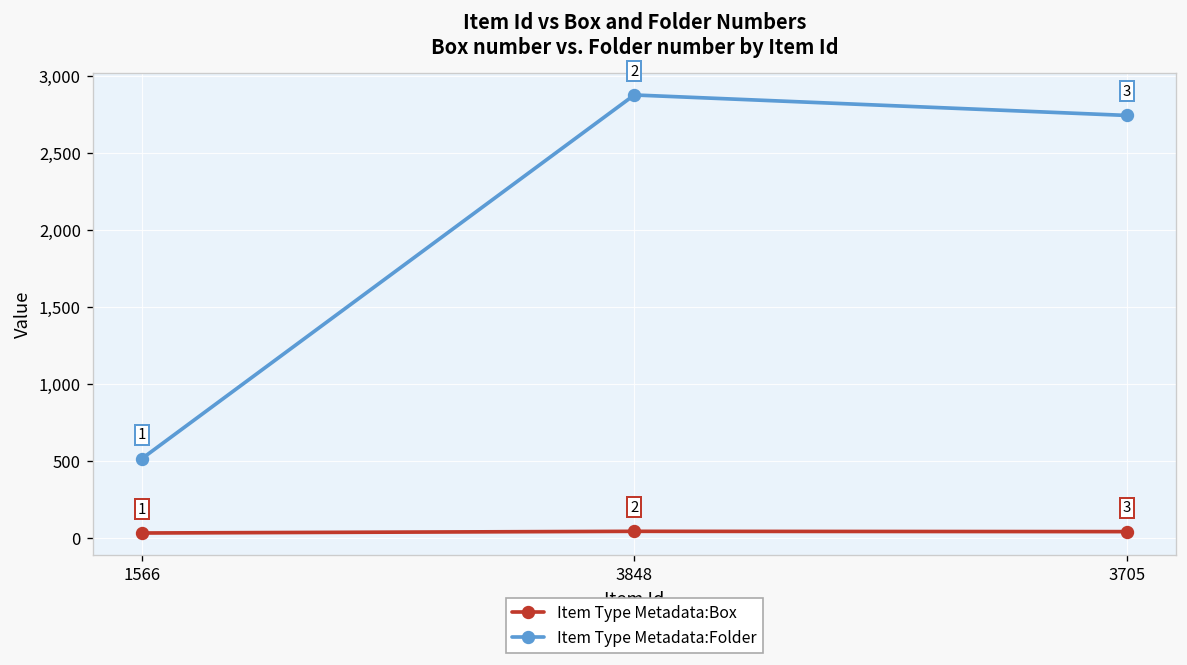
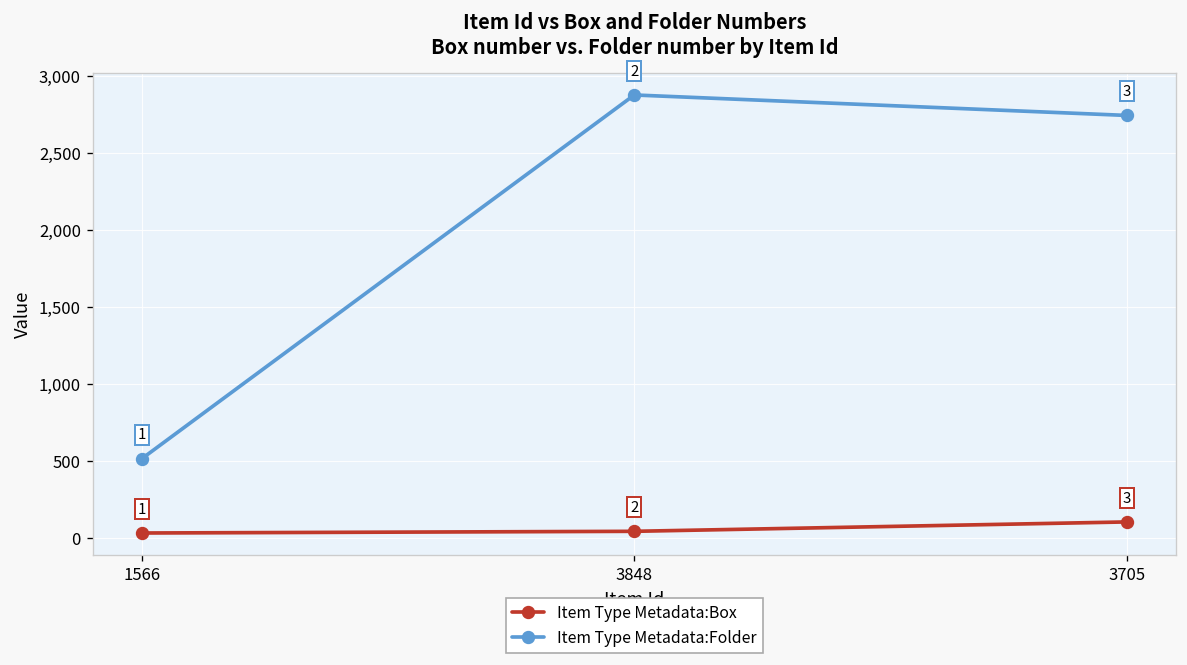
Item Type Metadata:Box, 3705: 40 -> 100
